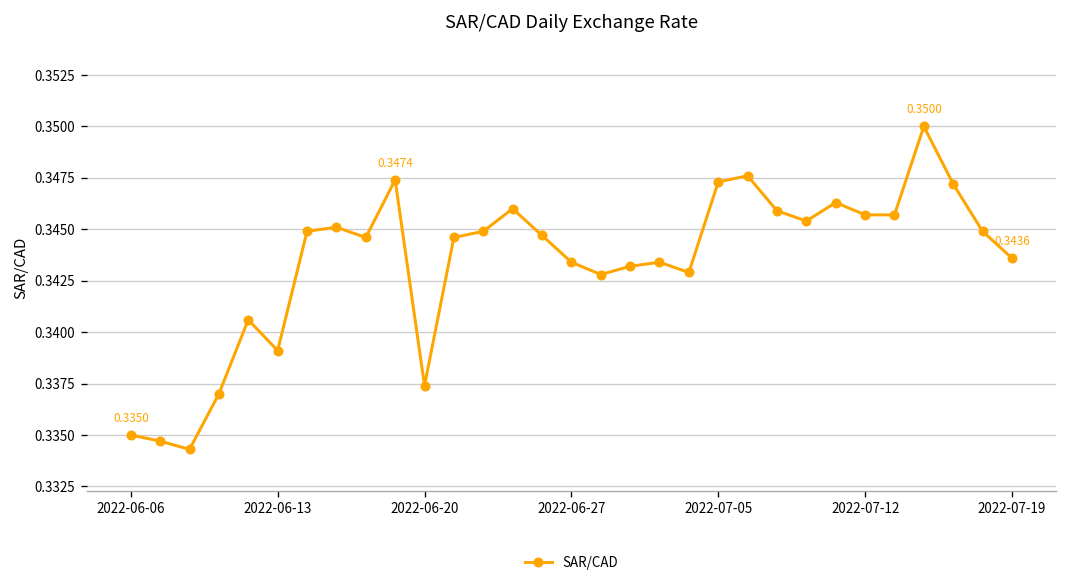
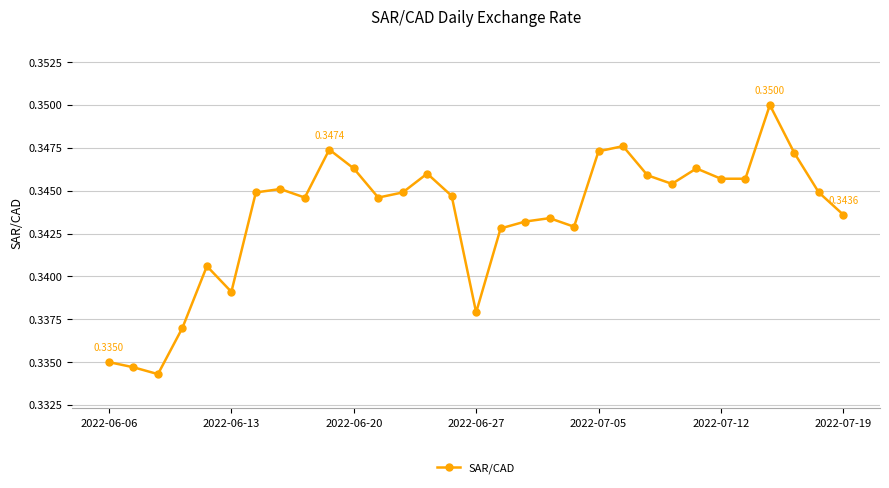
2022-06-20: 0.3374 -> 0.3463
2022-06-27: 0.3434 -> 0.3379
